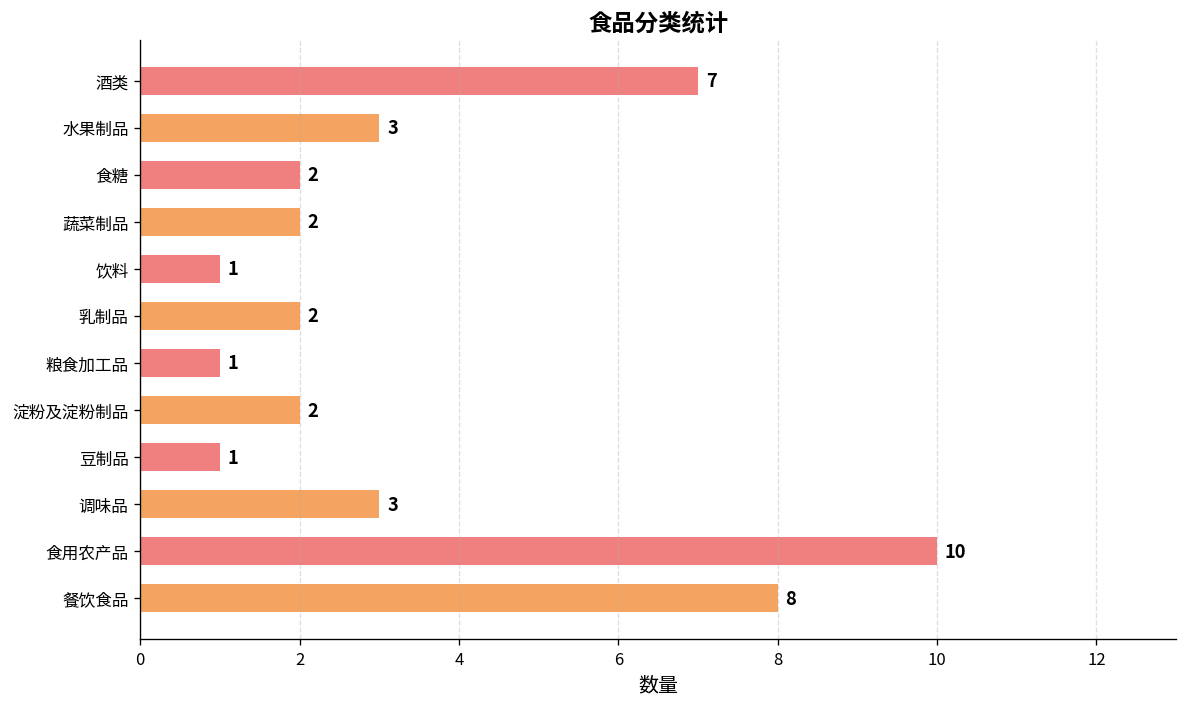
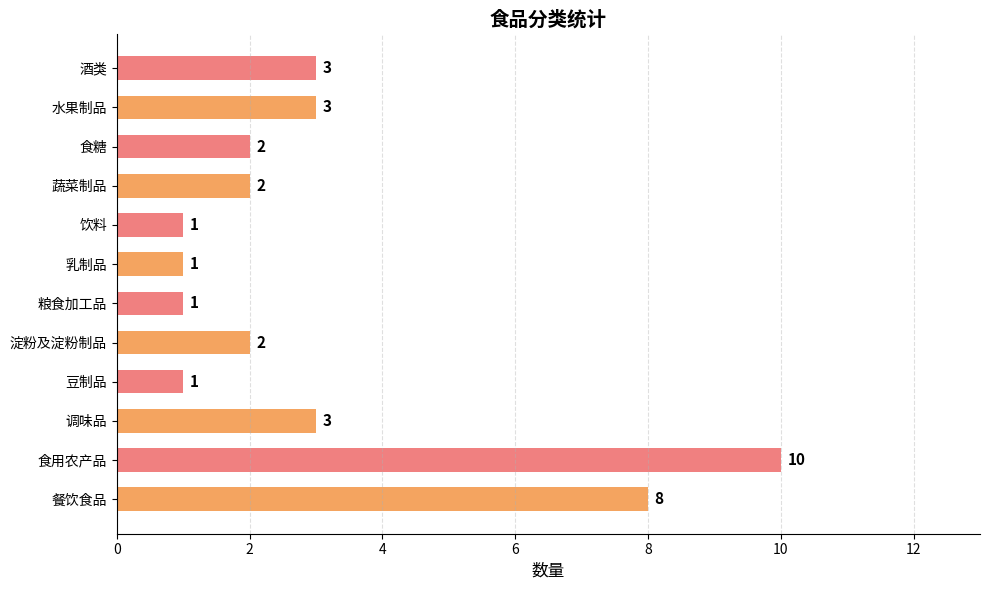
酒类: 7 -> 3
乳制品: 2 -> 1
